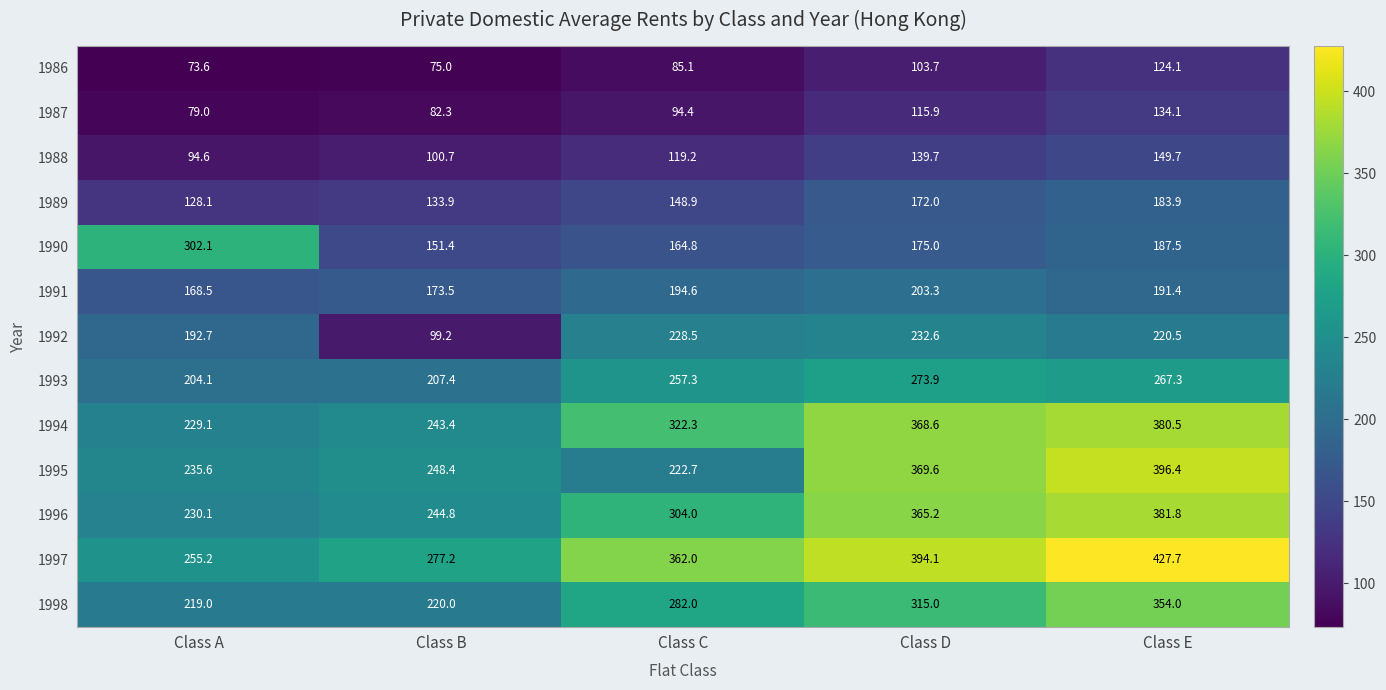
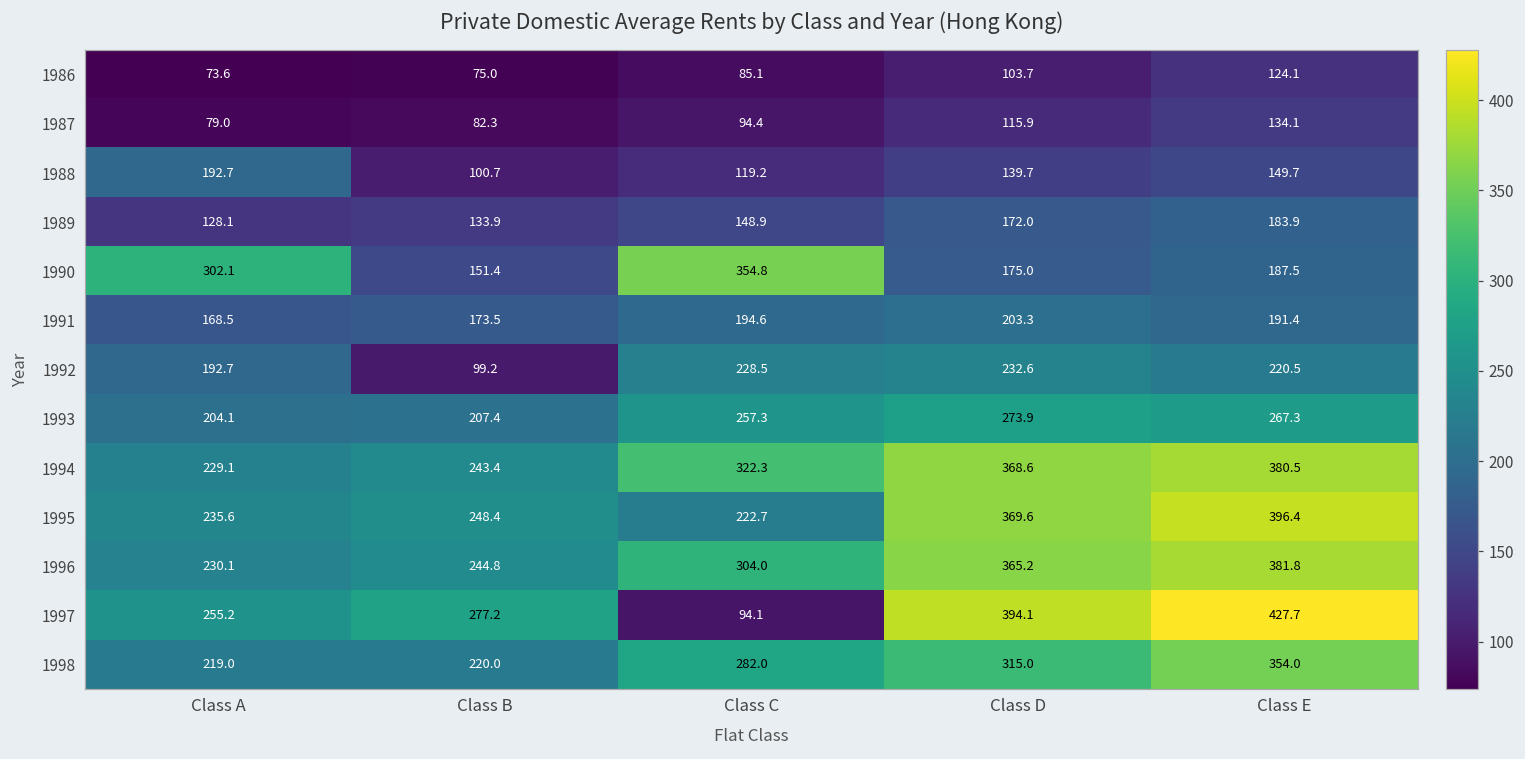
1988, Class A: 94.6 -> 192.7
1990, Class C: 164.8 -> 354.8
1997, Class C: 362.0 -> 94.1
